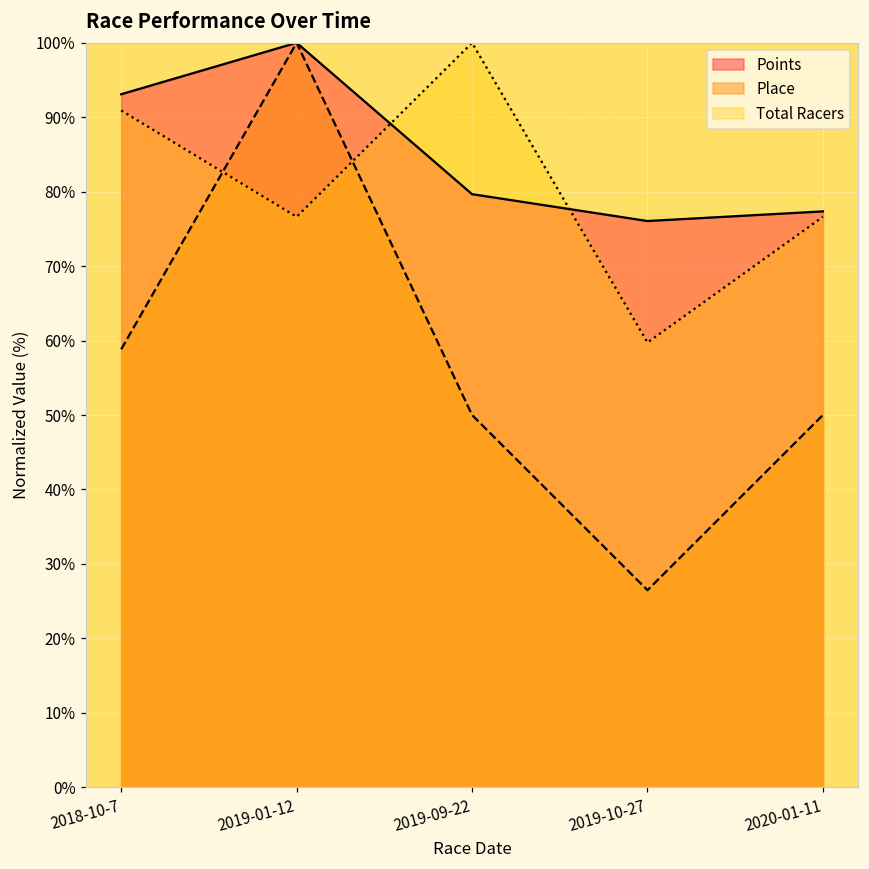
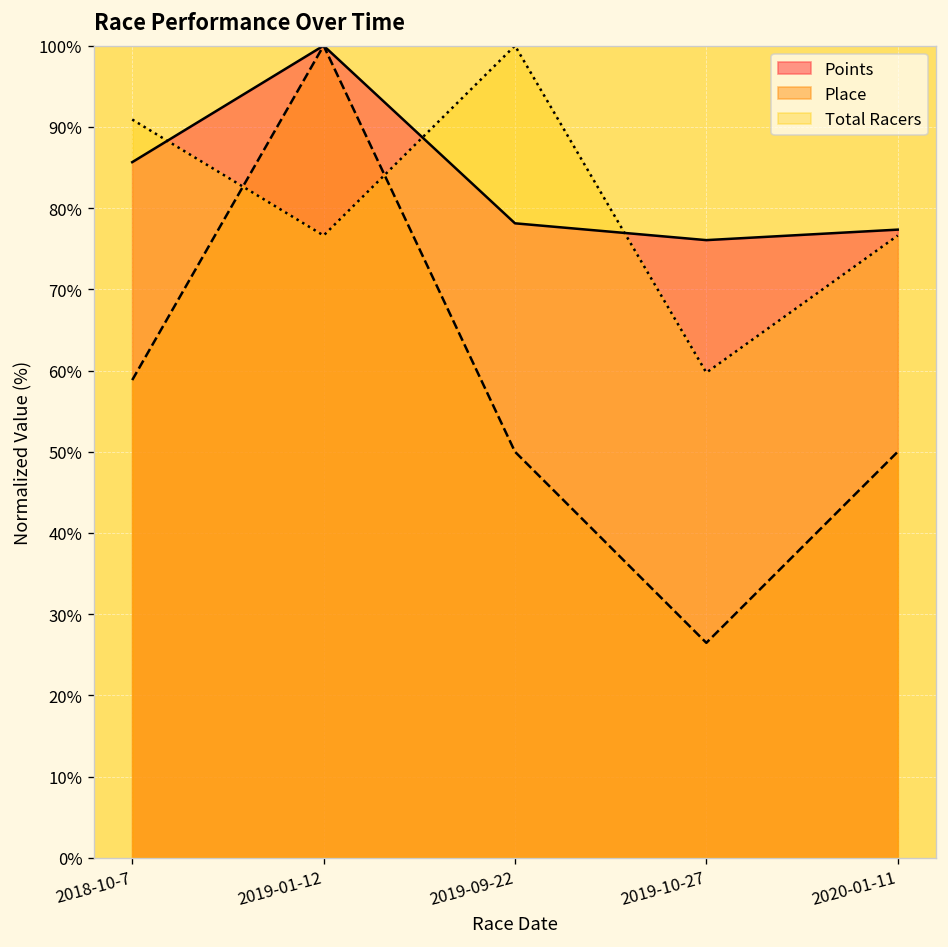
Points, 2018-10-7: 93% -> 86%
Points, 2019-09-22: 80% -> 78%
